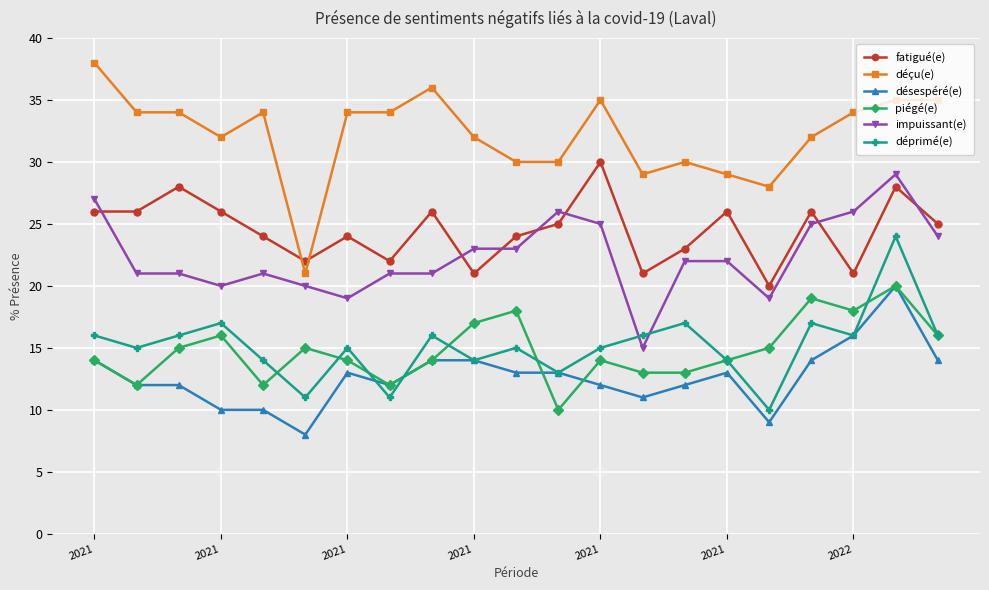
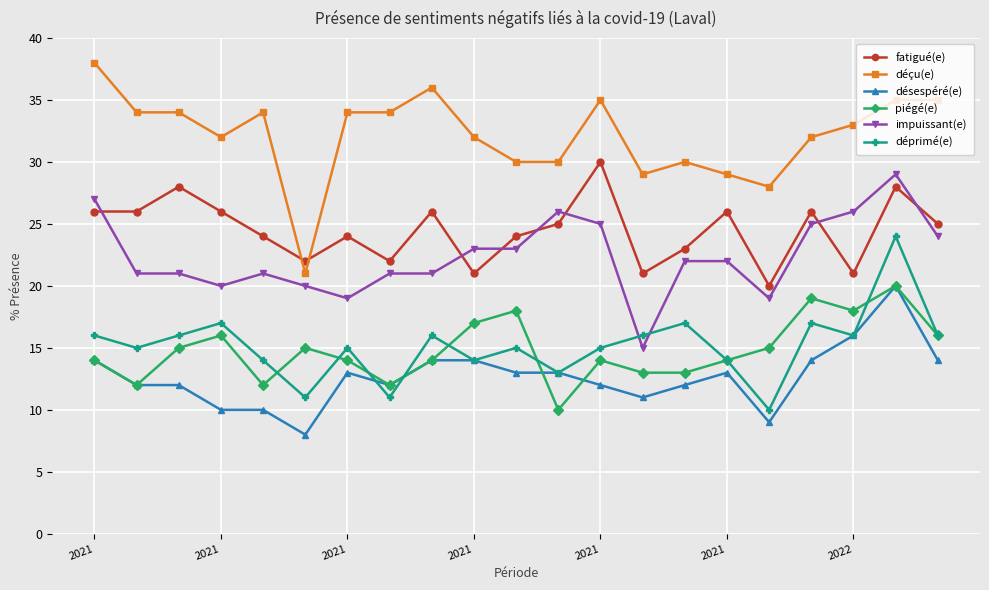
déçu(e), 2022: 34 -> 33
